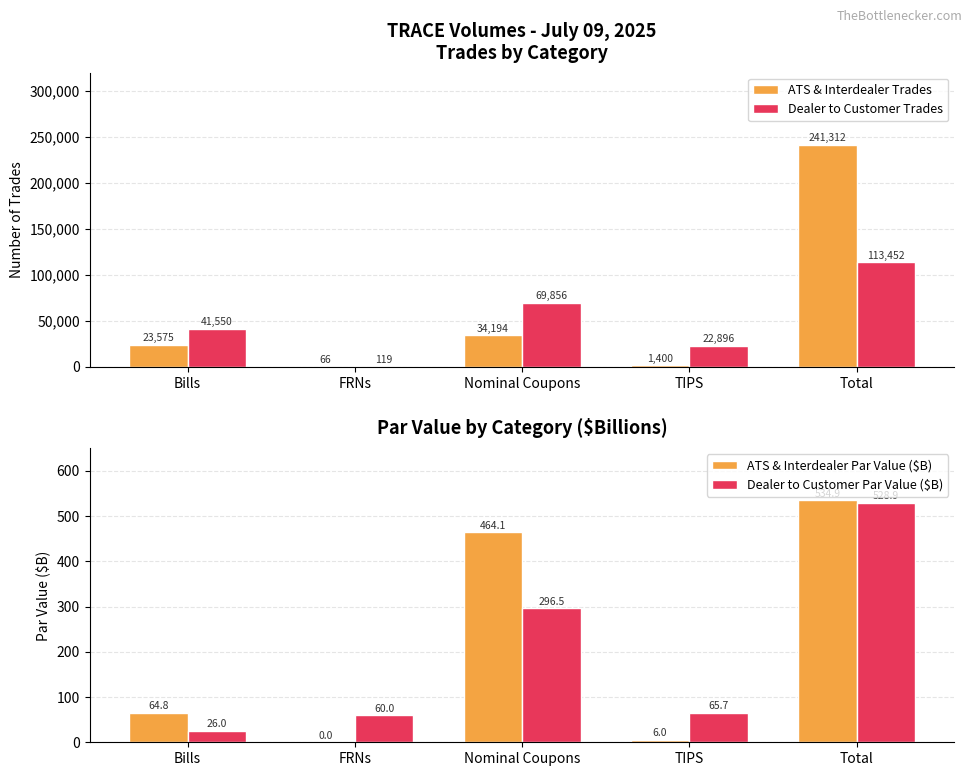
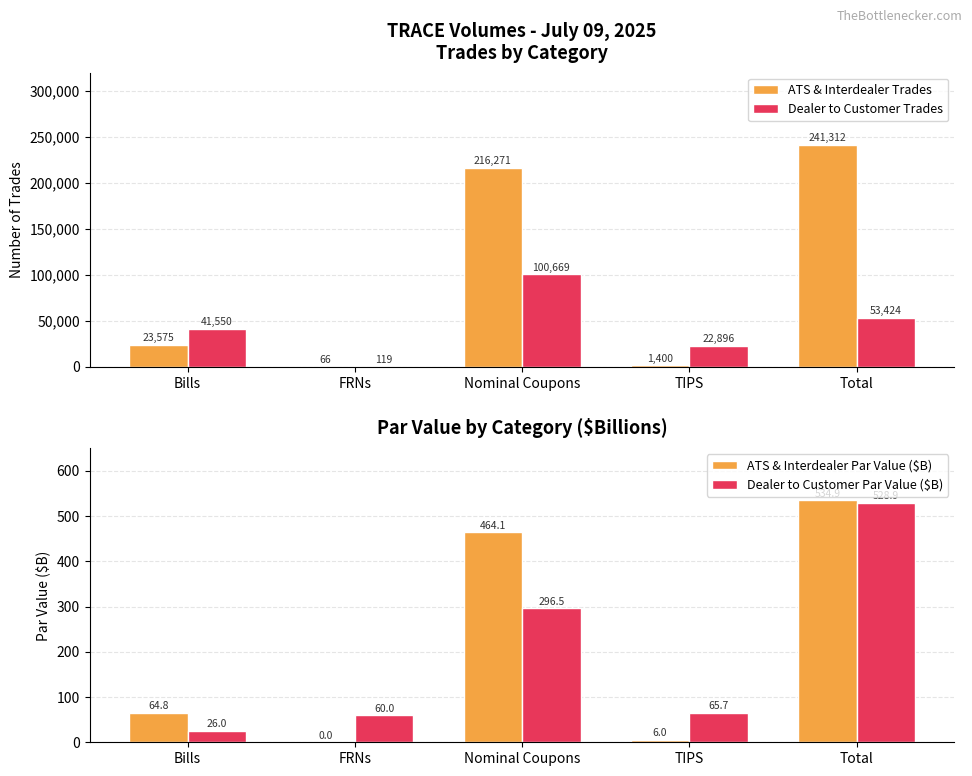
TRACE Volumes - July 09, 2025 Trades by Category, ATS & Interdealer Trades, Nominal Coupons: 34,194 -> 216,271
TRACE Volumes - July 09, 2025 Trades by Category, Dealer to Customer Trades, Nominal Coupons: 69,856 -> 100,669
TRACE Volumes - July 09, 2025 Trades by Category, Dealer to Customer Trades, Total: 113,452 -> 53,424
